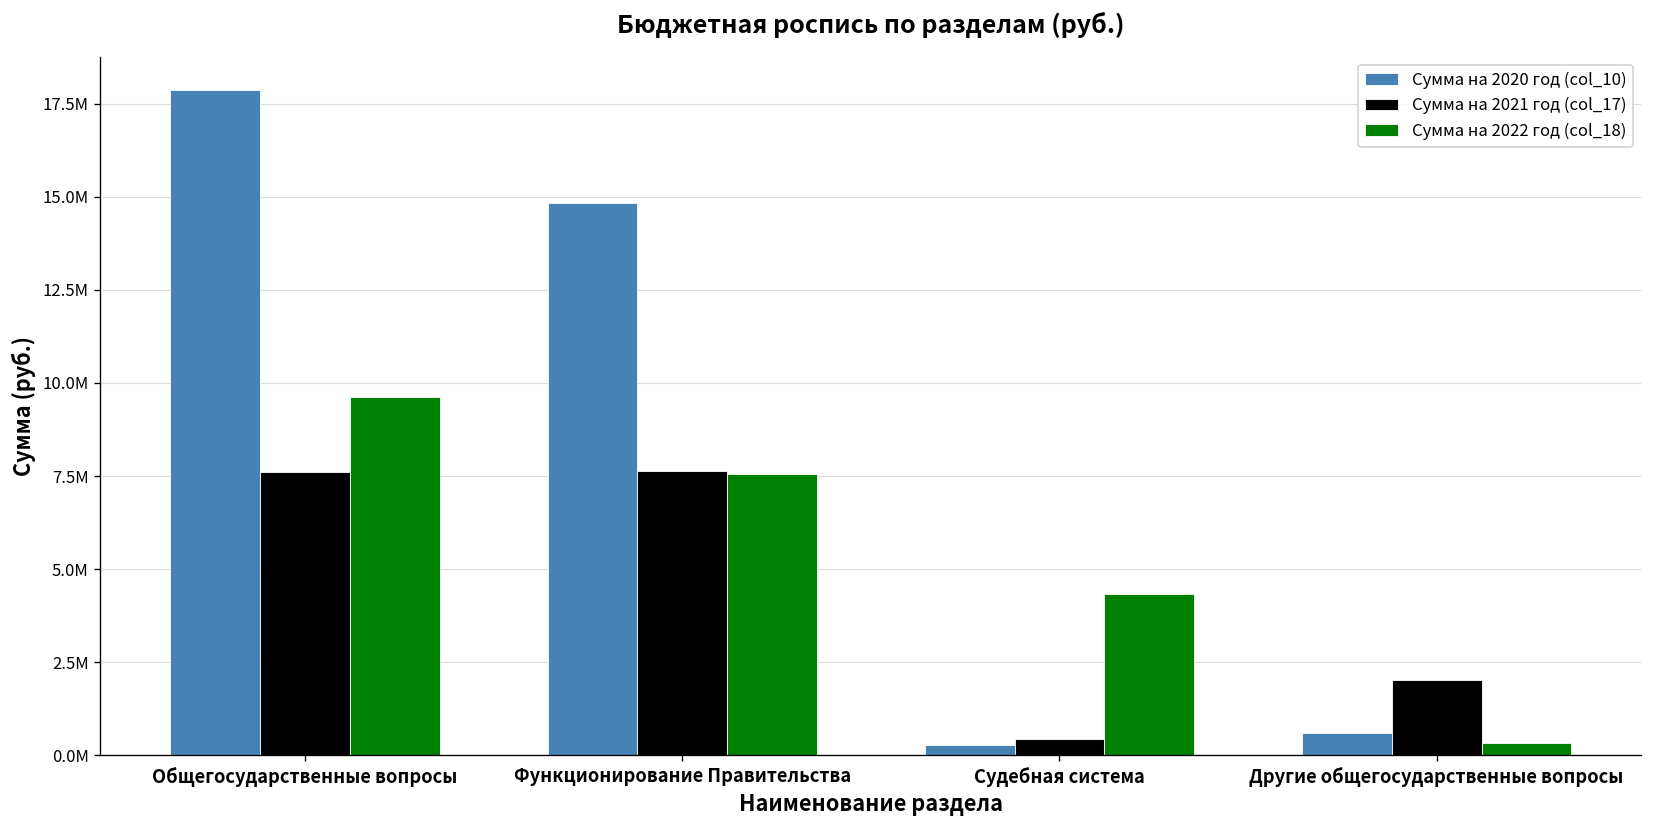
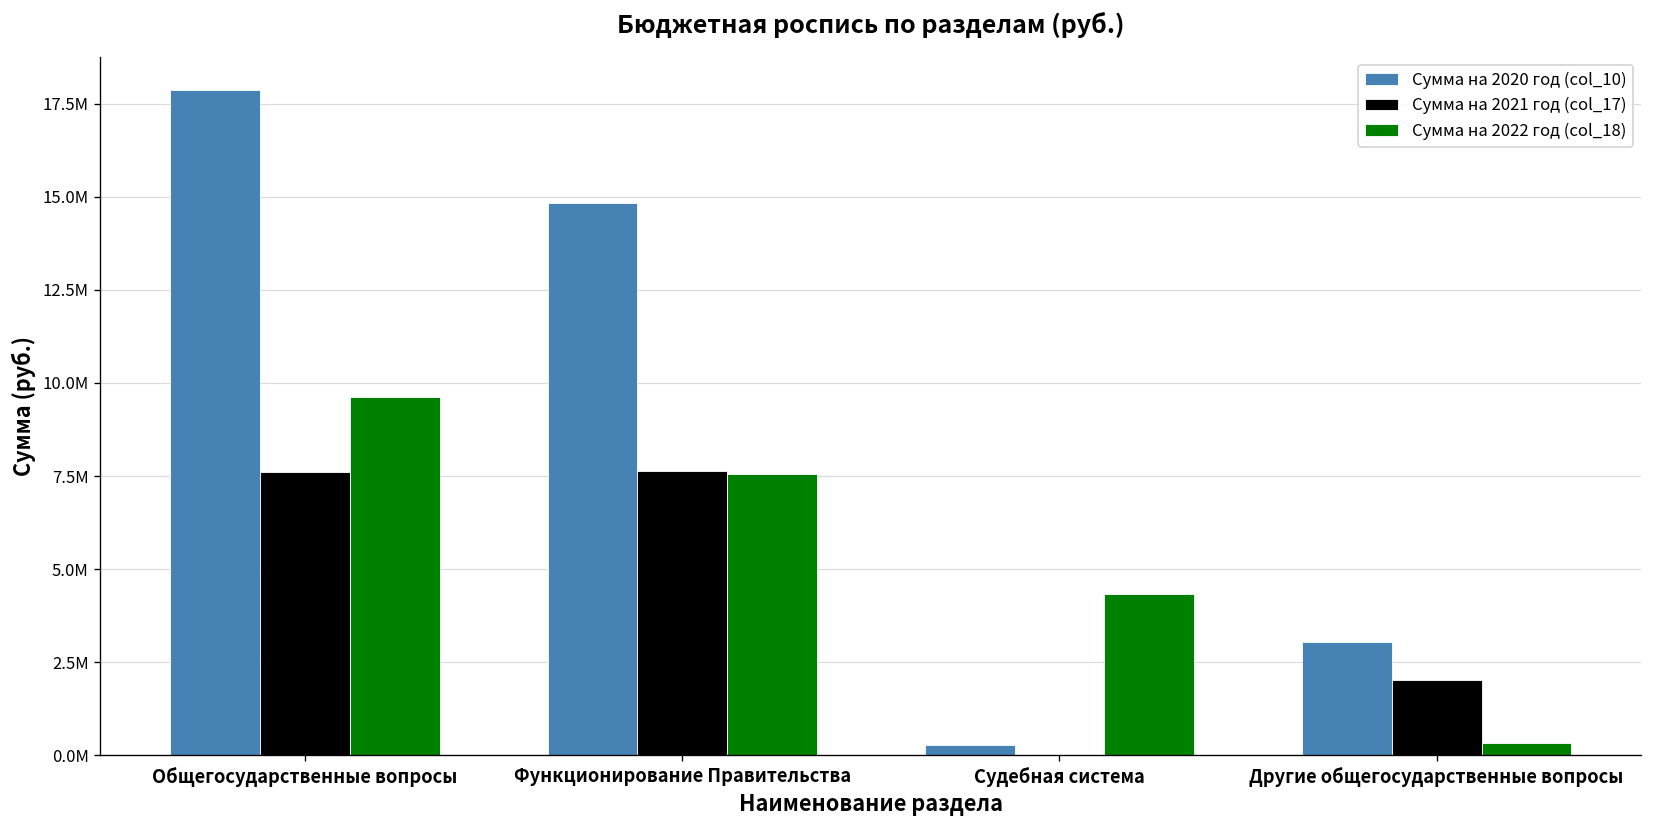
Сумма на 2021 год (col_17), Судебная система: 400000 -> 0
Сумма на 2020 год (col_10), Другие общегосударственные вопросы: 600000 -> 3000000
